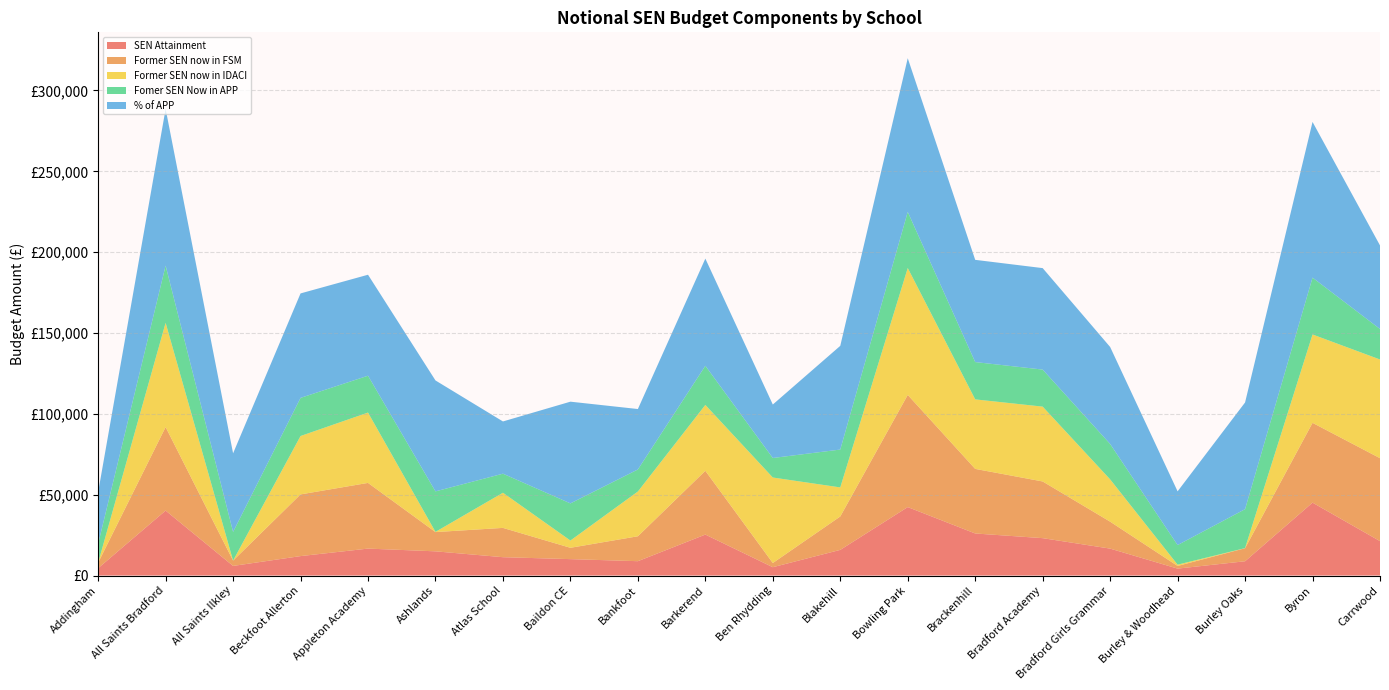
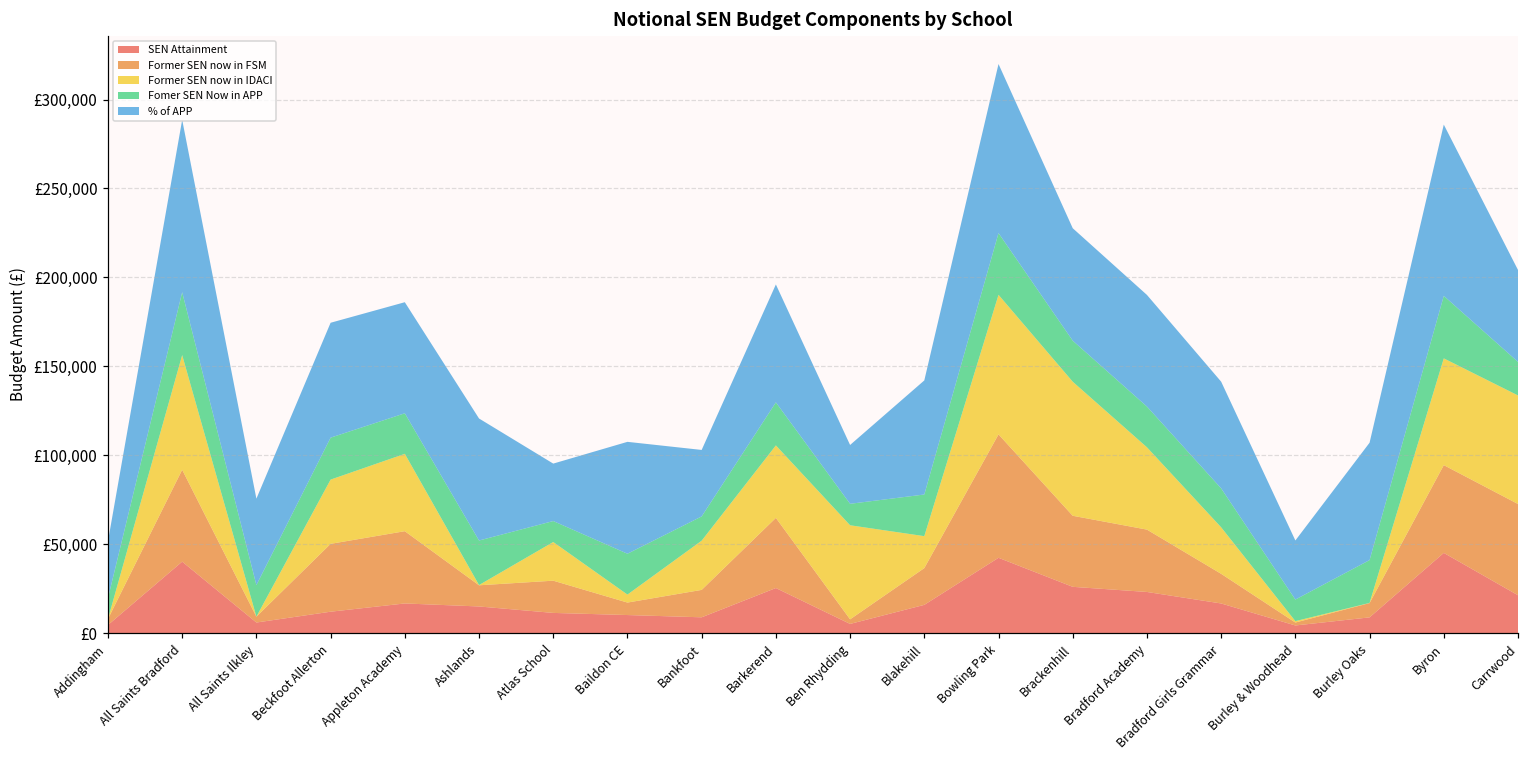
Former SEN now in IDACI, Brackenhill: £43,000 -> £75,000
Former SEN now in IDACI, Byron: £55,000 -> £60,000
